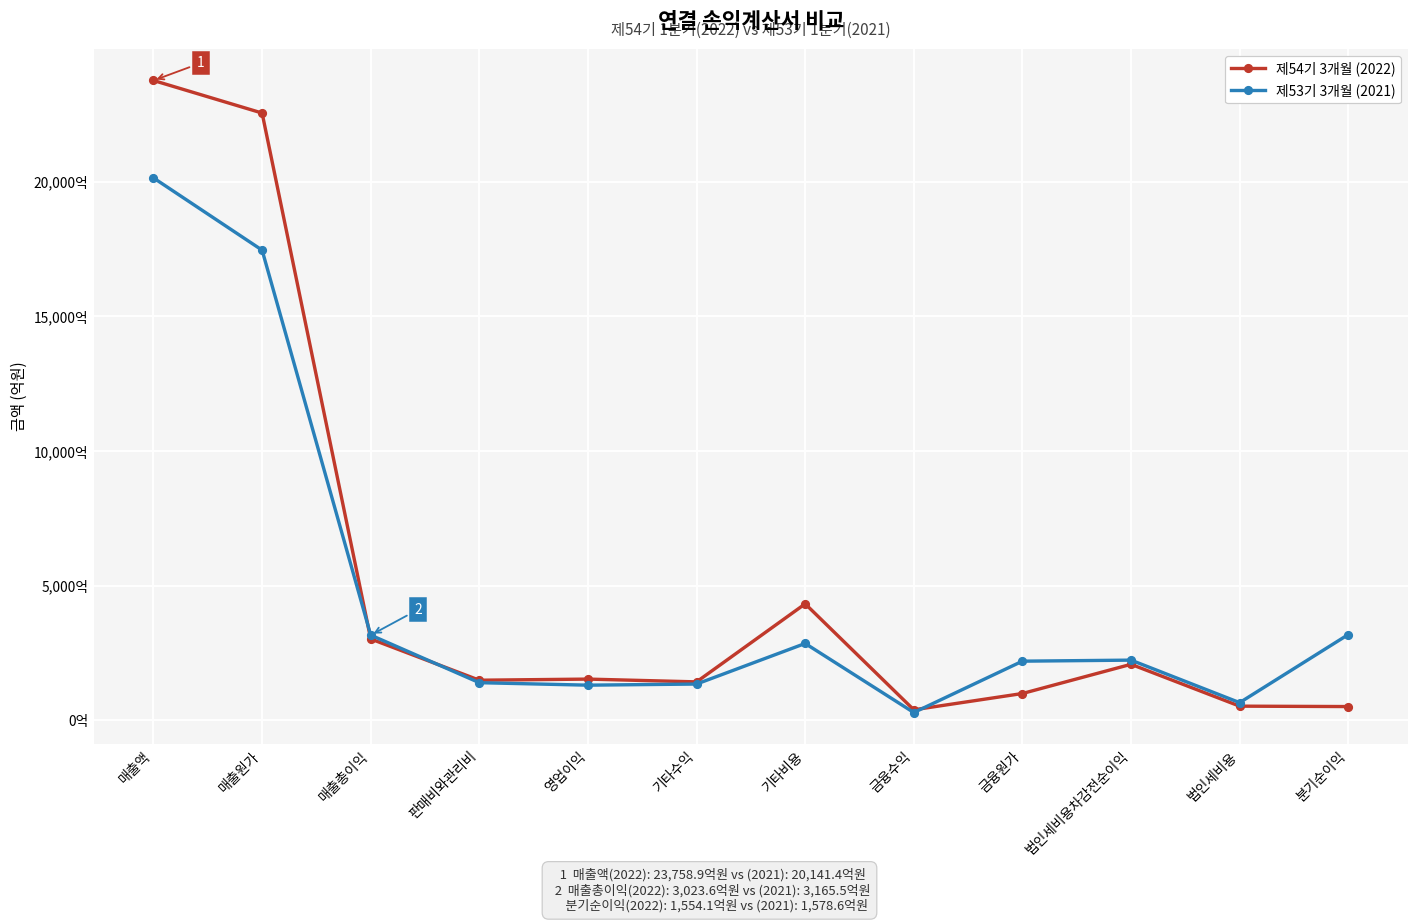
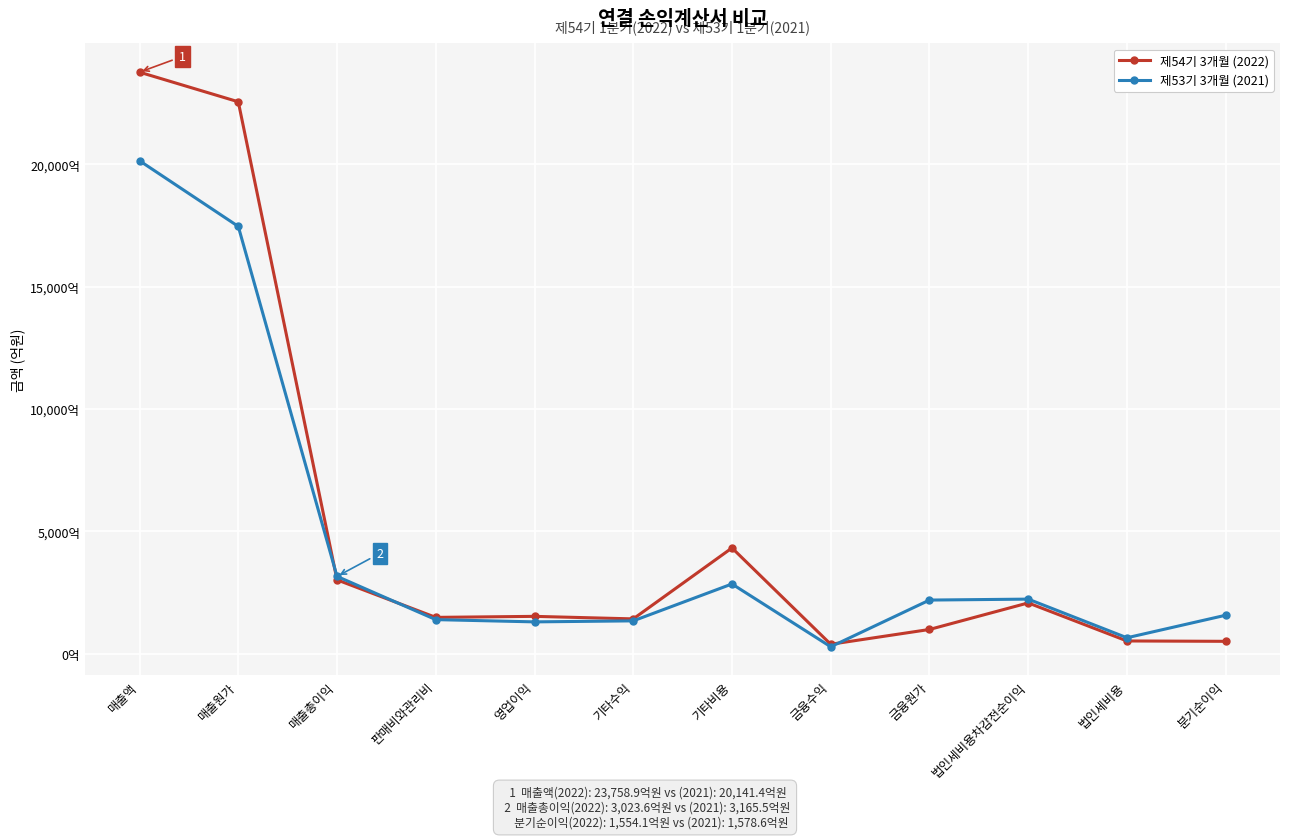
제53기 3개월 (2021), 분기순이익: 3,200억 -> 1,600억
